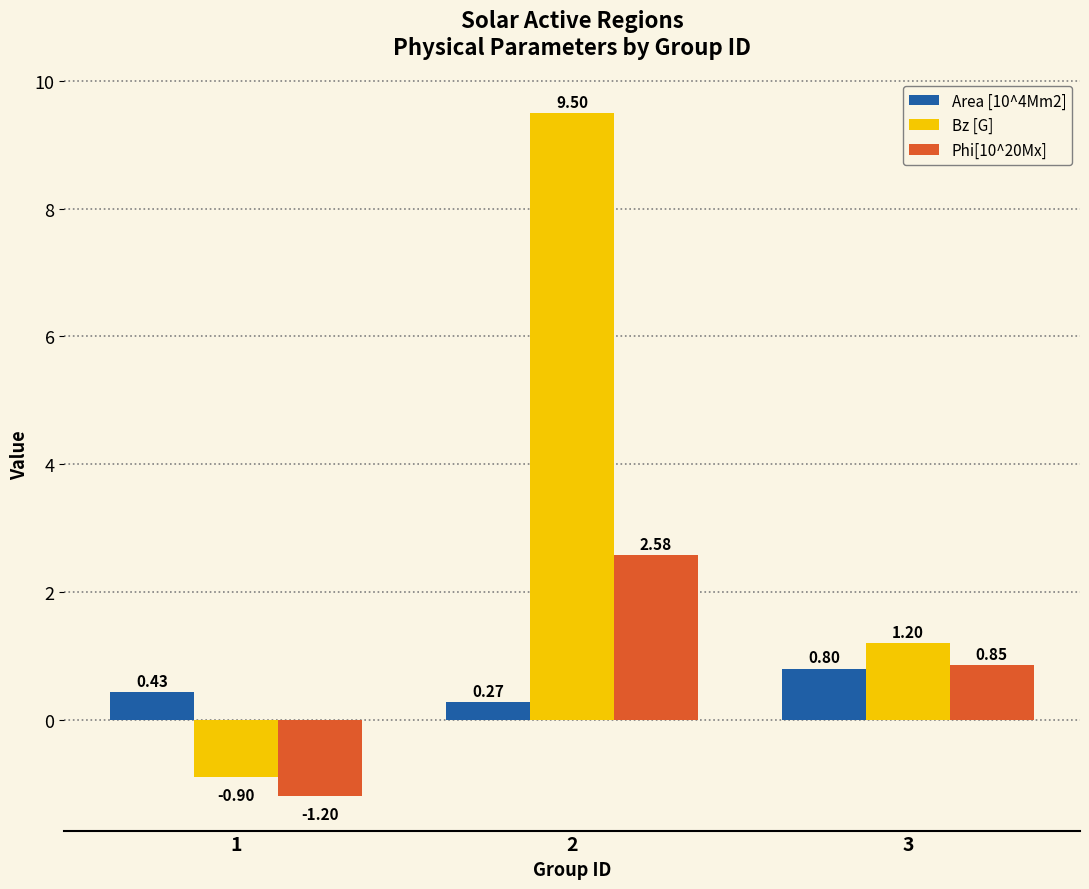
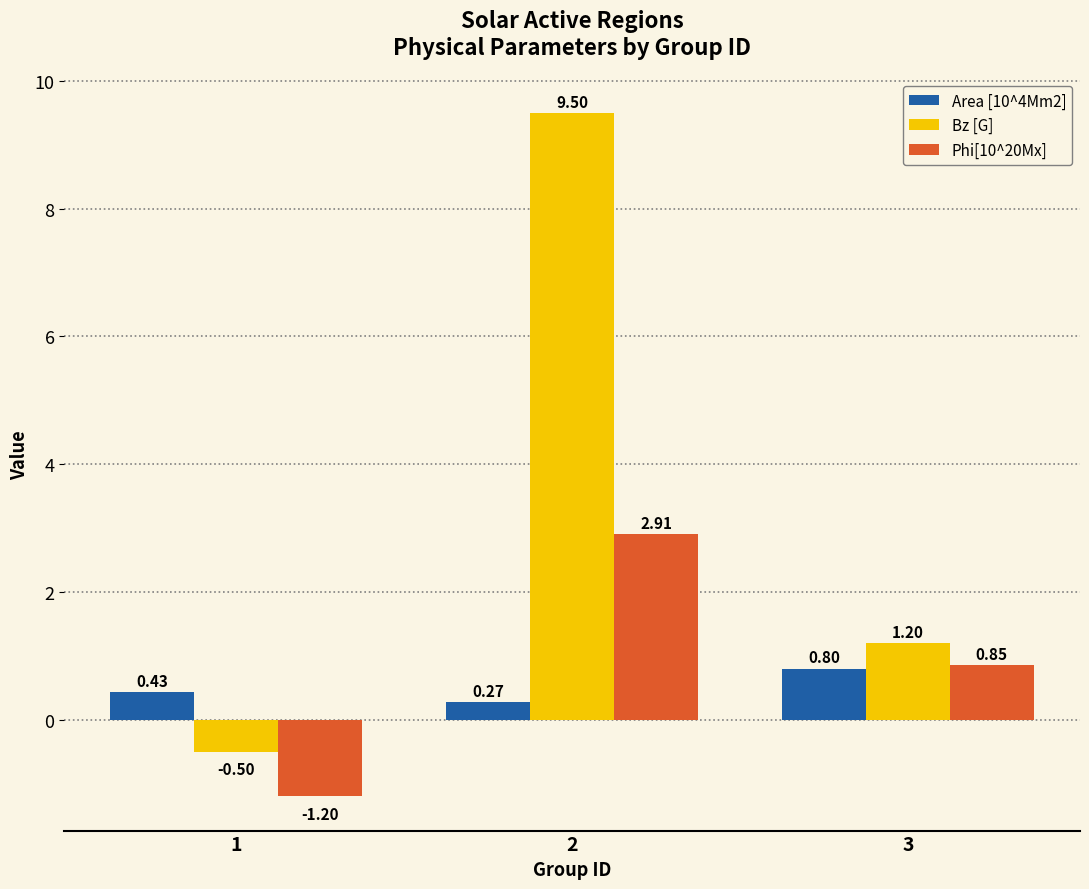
Bz [G], 1: -0.90 -> -0.50
Phi[10^20Mx], 2: 2.58 -> 2.91
